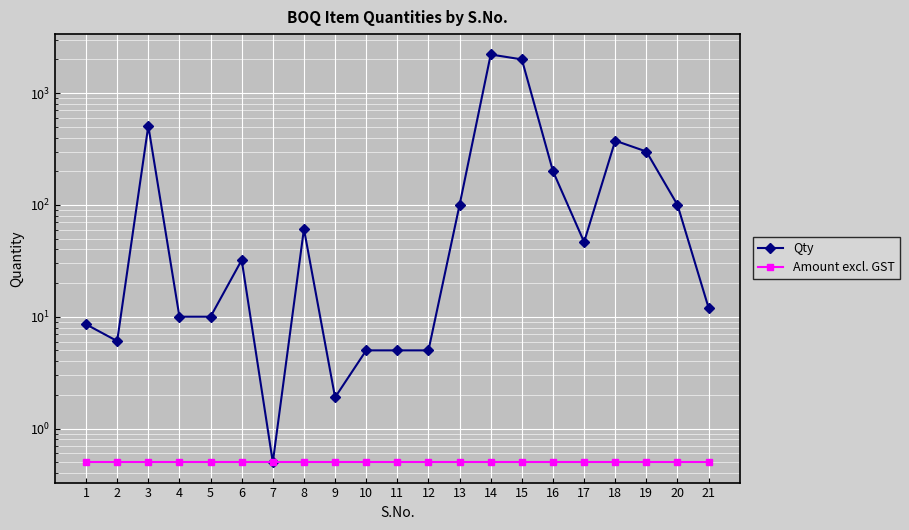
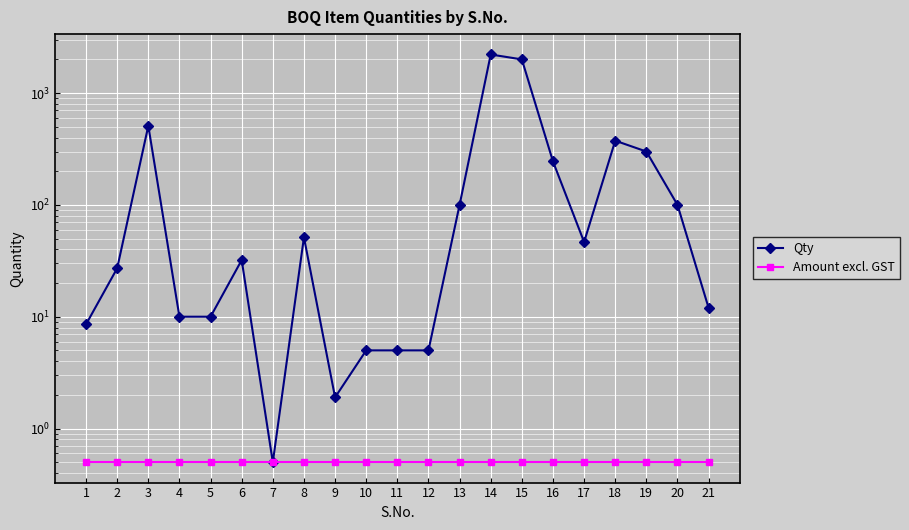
Qty, 2: 6 -> 27
Qty, 8: 60 -> 50
Qty, 16: 200 -> 240
